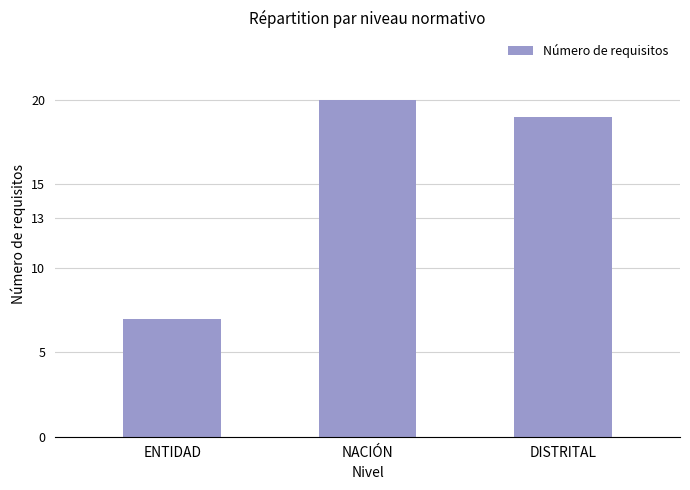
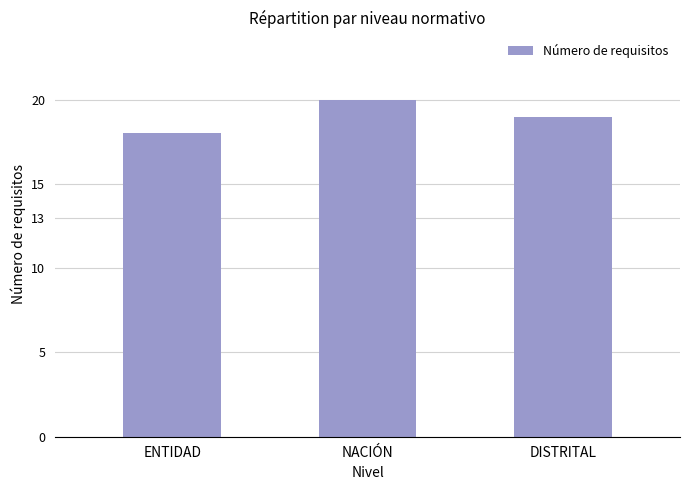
ENTIDAD: 7 -> 18
